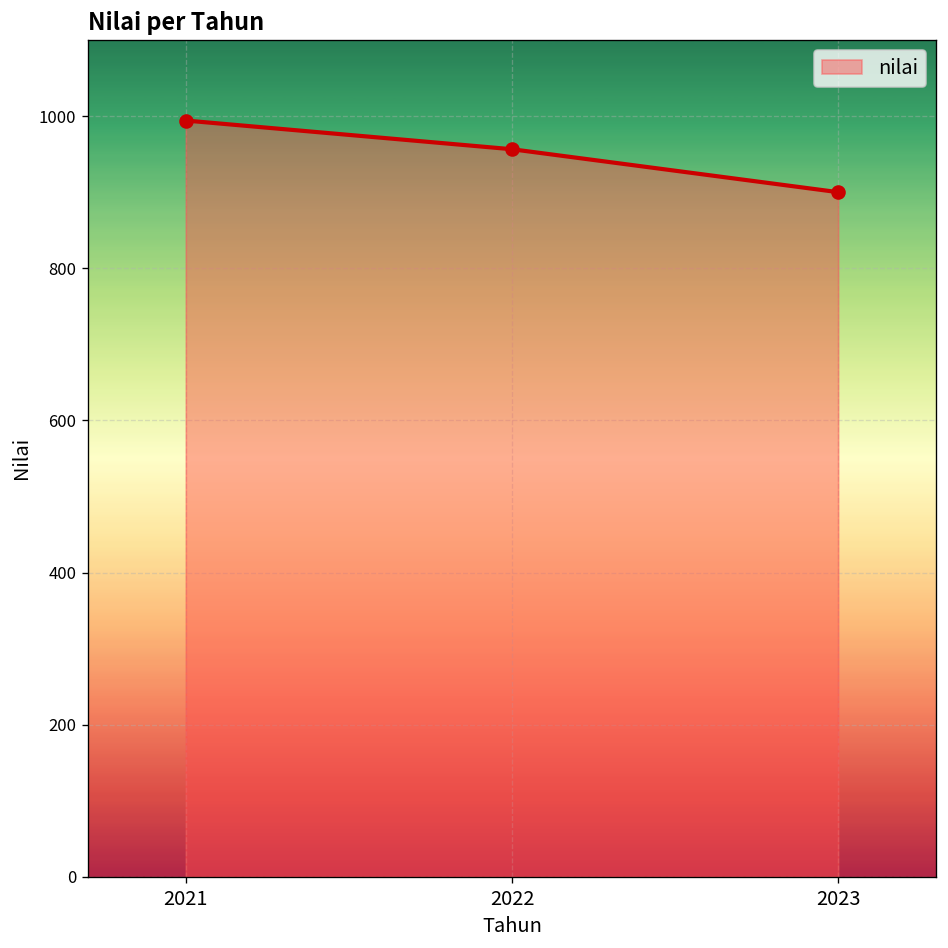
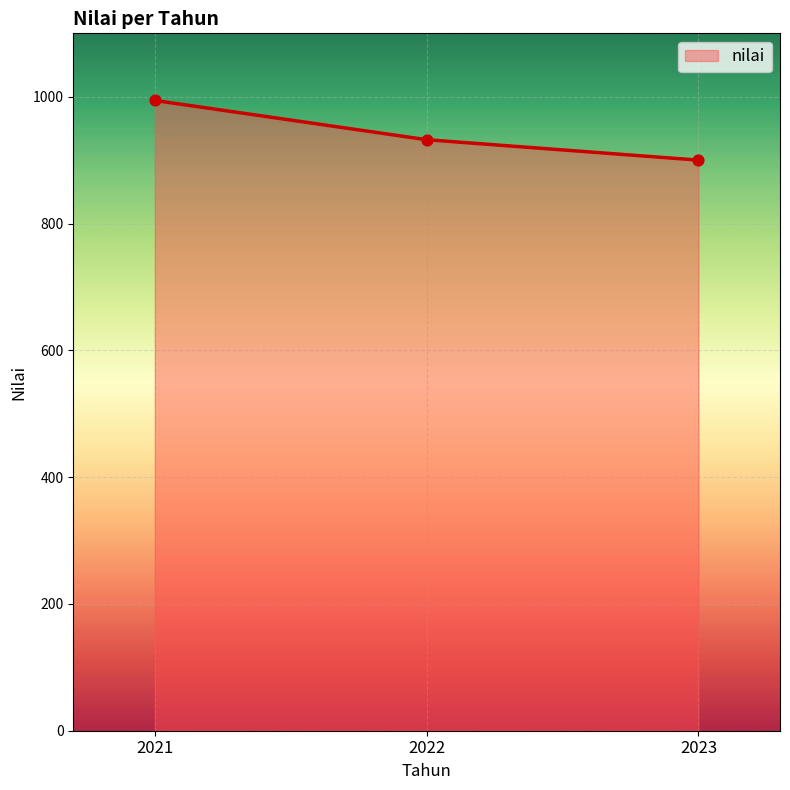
2022: 960 -> 930
